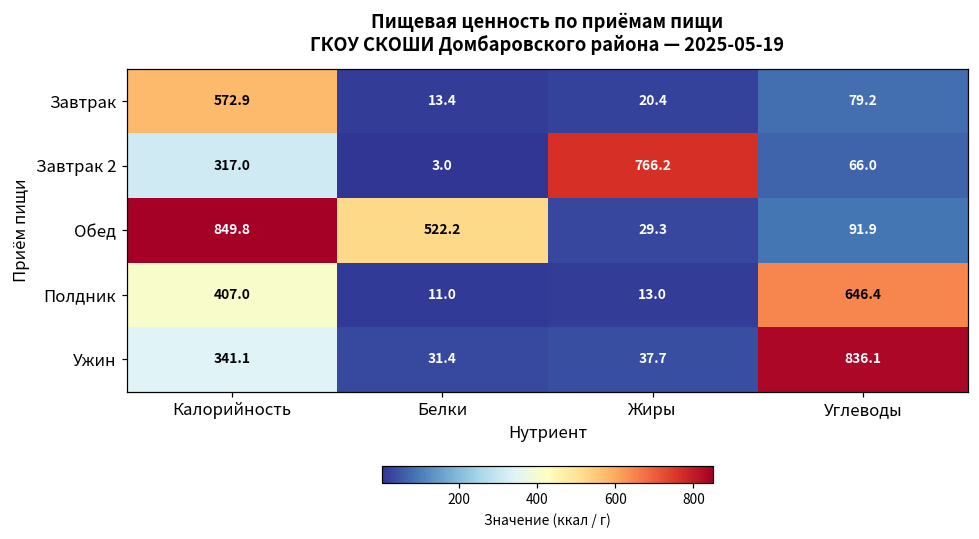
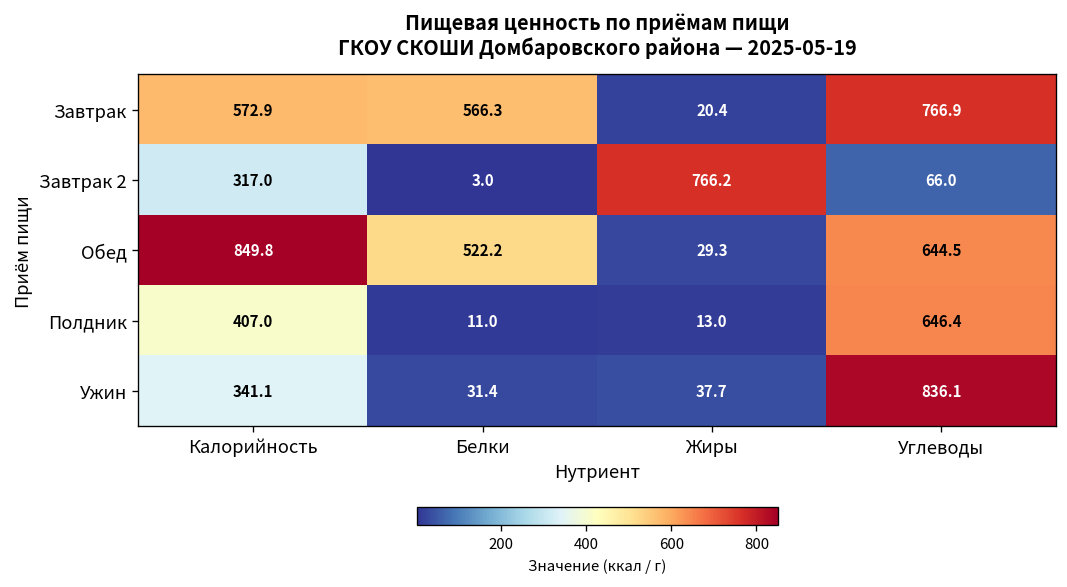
Завтрак, Белки: 13.4 -> 566.3
Завтрак, Углеводы: 79.2 -> 766.9
Обед, Углеводы: 91.9 -> 644.5
